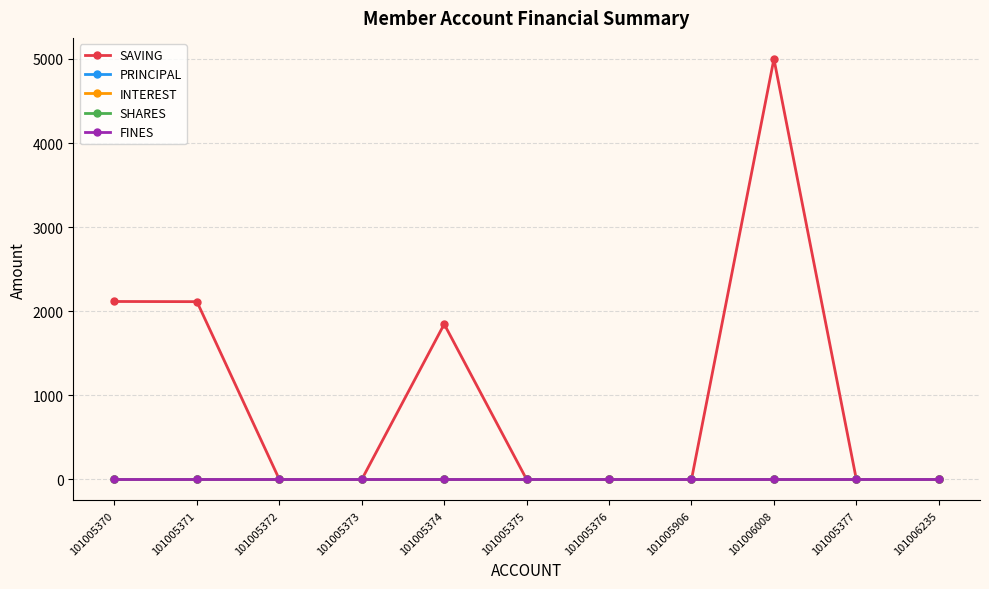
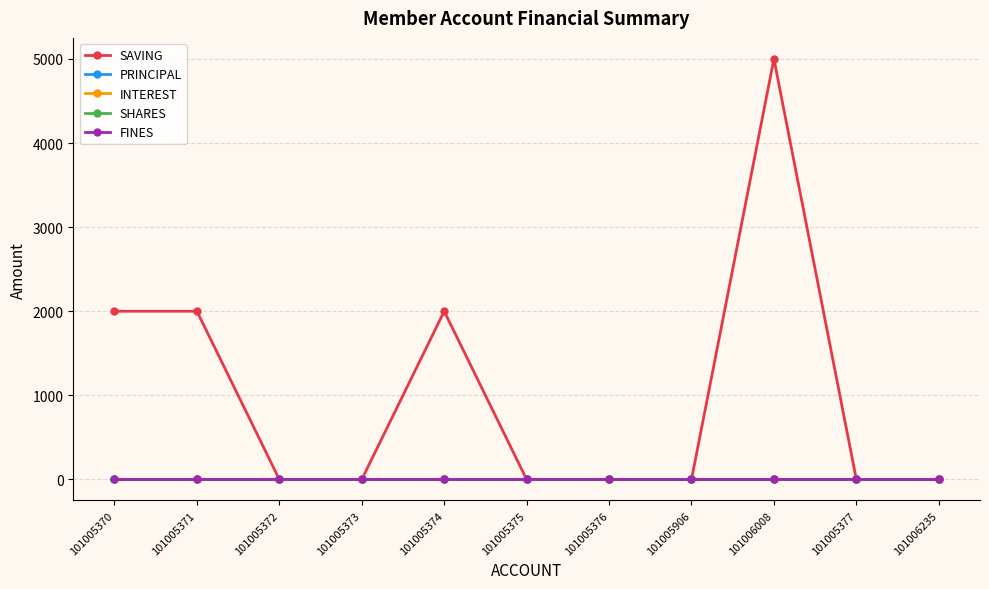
SAVING, 101005370: 2100 -> 2000
SAVING, 101005371: 2100 -> 2000
SAVING, 101005374: 1800 -> 2000
